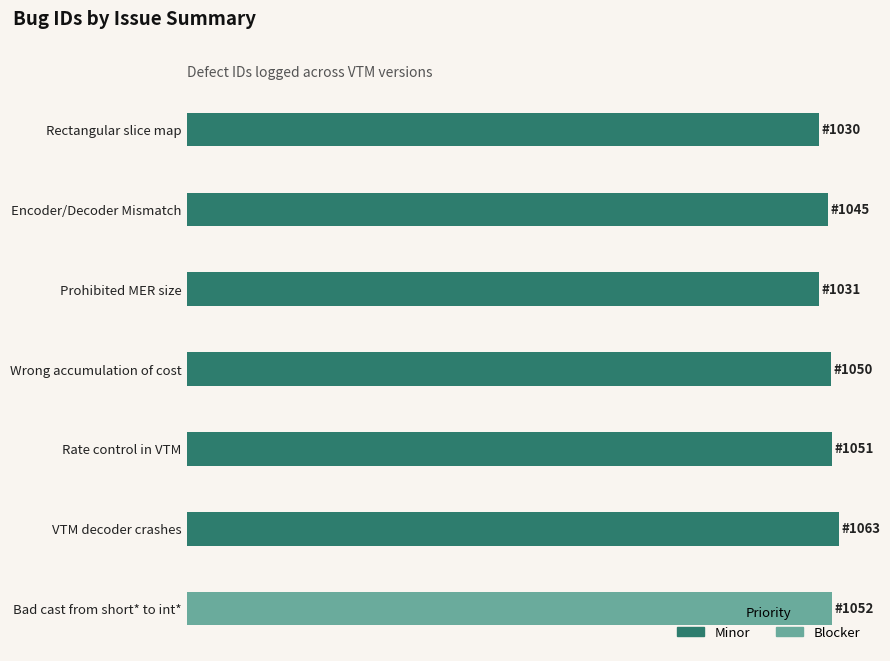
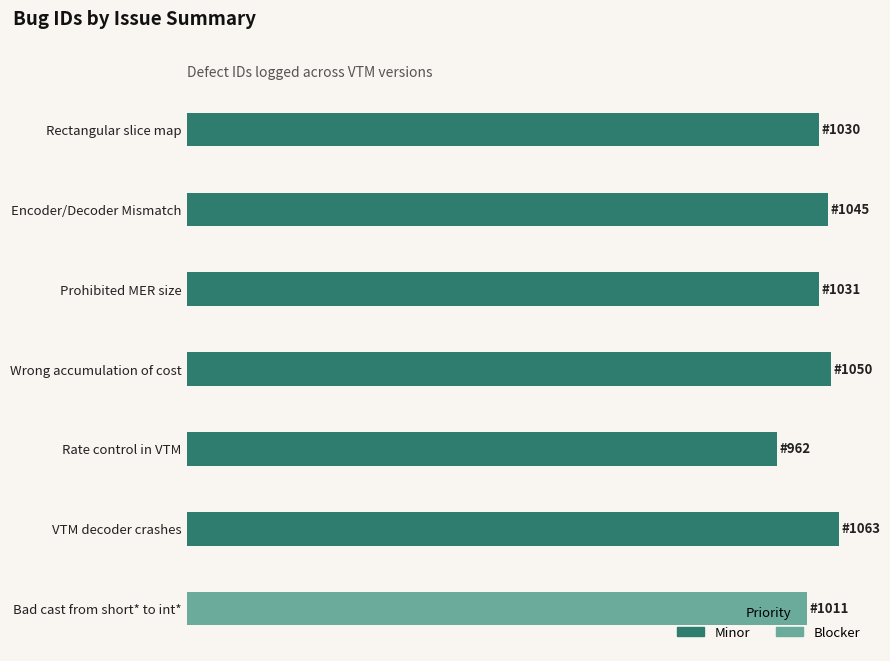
Rate control in VTM: 1051 -> 962
Bad cast from short* to int*: 1052 -> 1011
